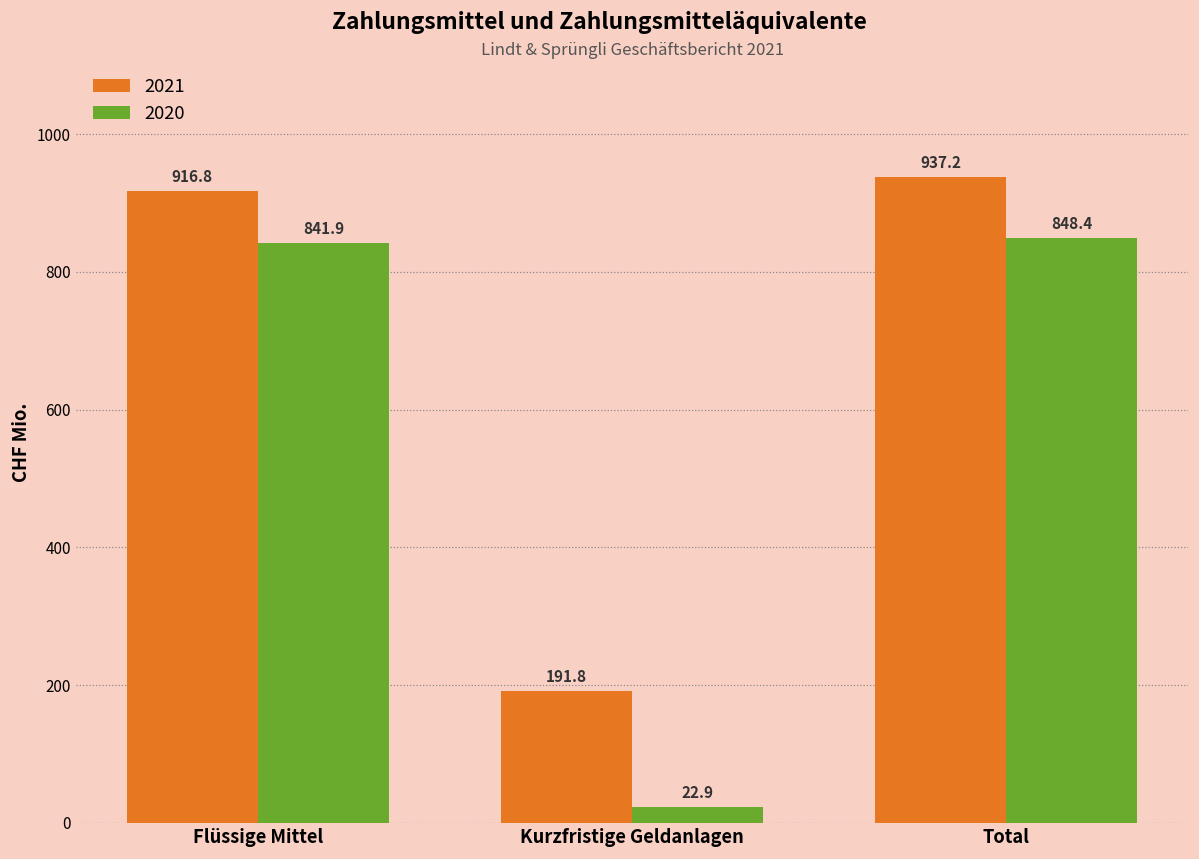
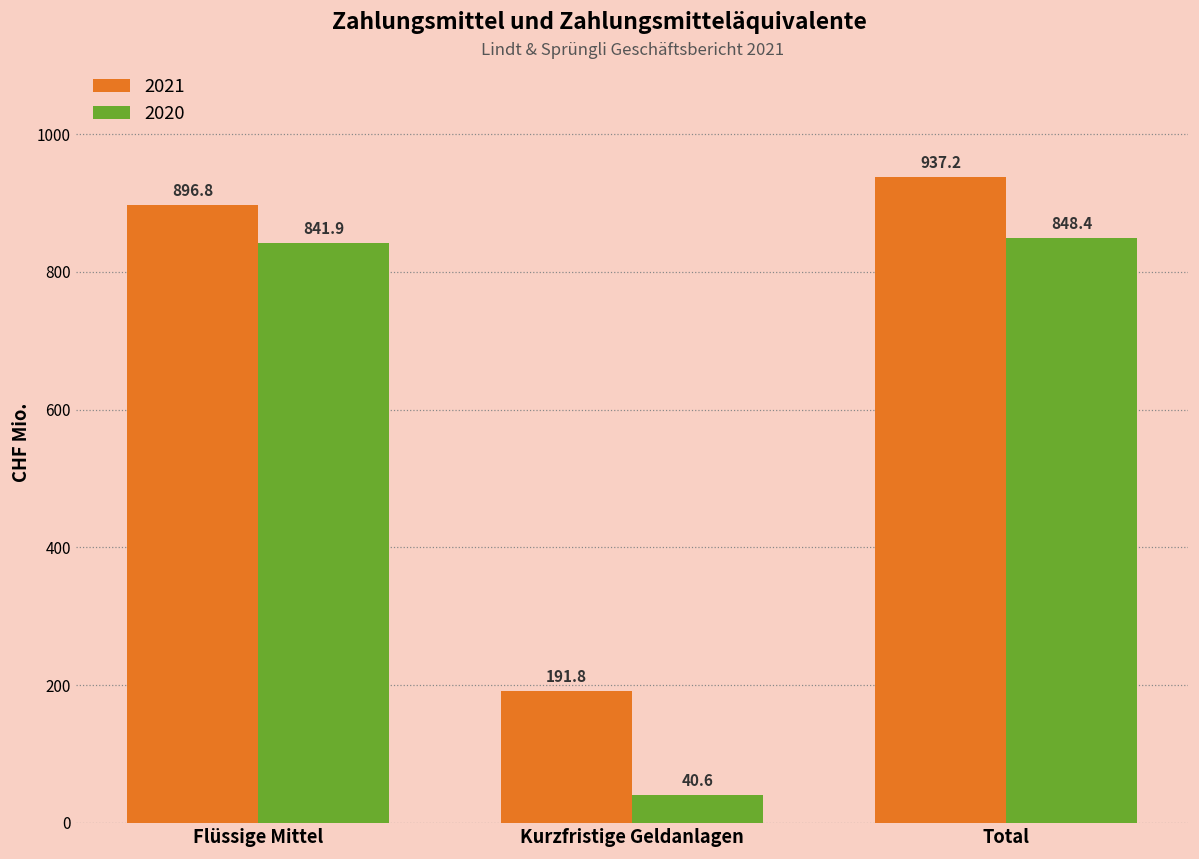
2021, Flüssige Mittel: 916.8 -> 896.8
2020, Kurzfristige Geldanlagen: 22.9 -> 40.6
